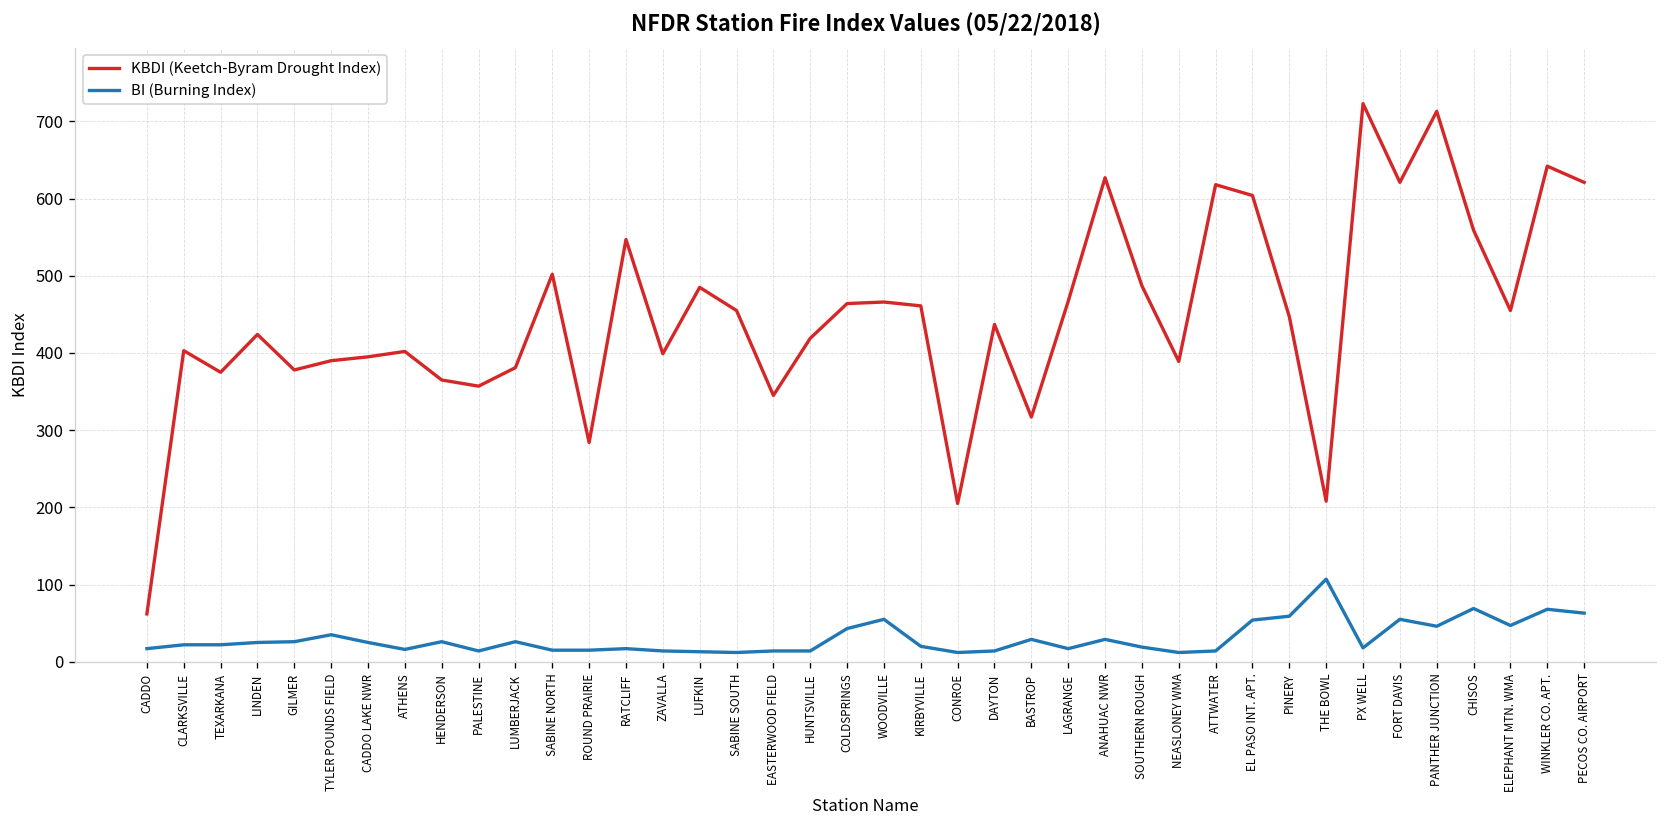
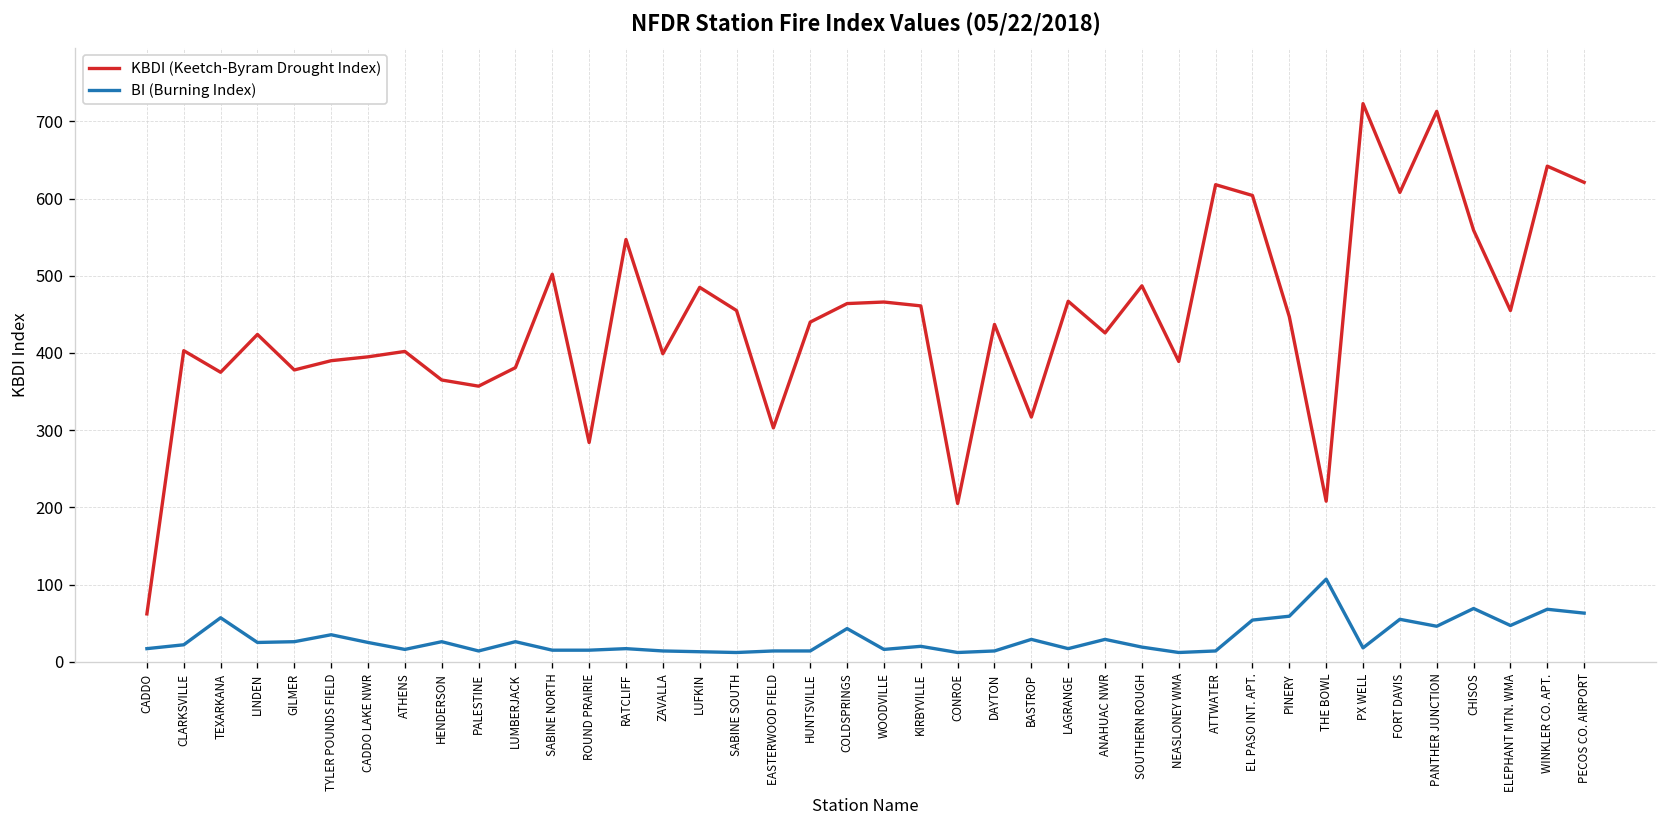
BI (Burning Index), TEXARKANA: 20 -> 60
KBDI (Keetch-Byram Drought Index), EASTERWOOD FIELD: 350 -> 300
KBDI (Keetch-Byram Drought Index), HUNTSVILLE: 420 -> 440
BI (Burning Index), WOODVILLE: 60 -> 20
KBDI (Keetch-Byram Drought Index), ANAHUAC NWR: 630 -> 430
KBDI (Keetch-Byram Drought Index), FORT DAVIS: 620 -> 610
